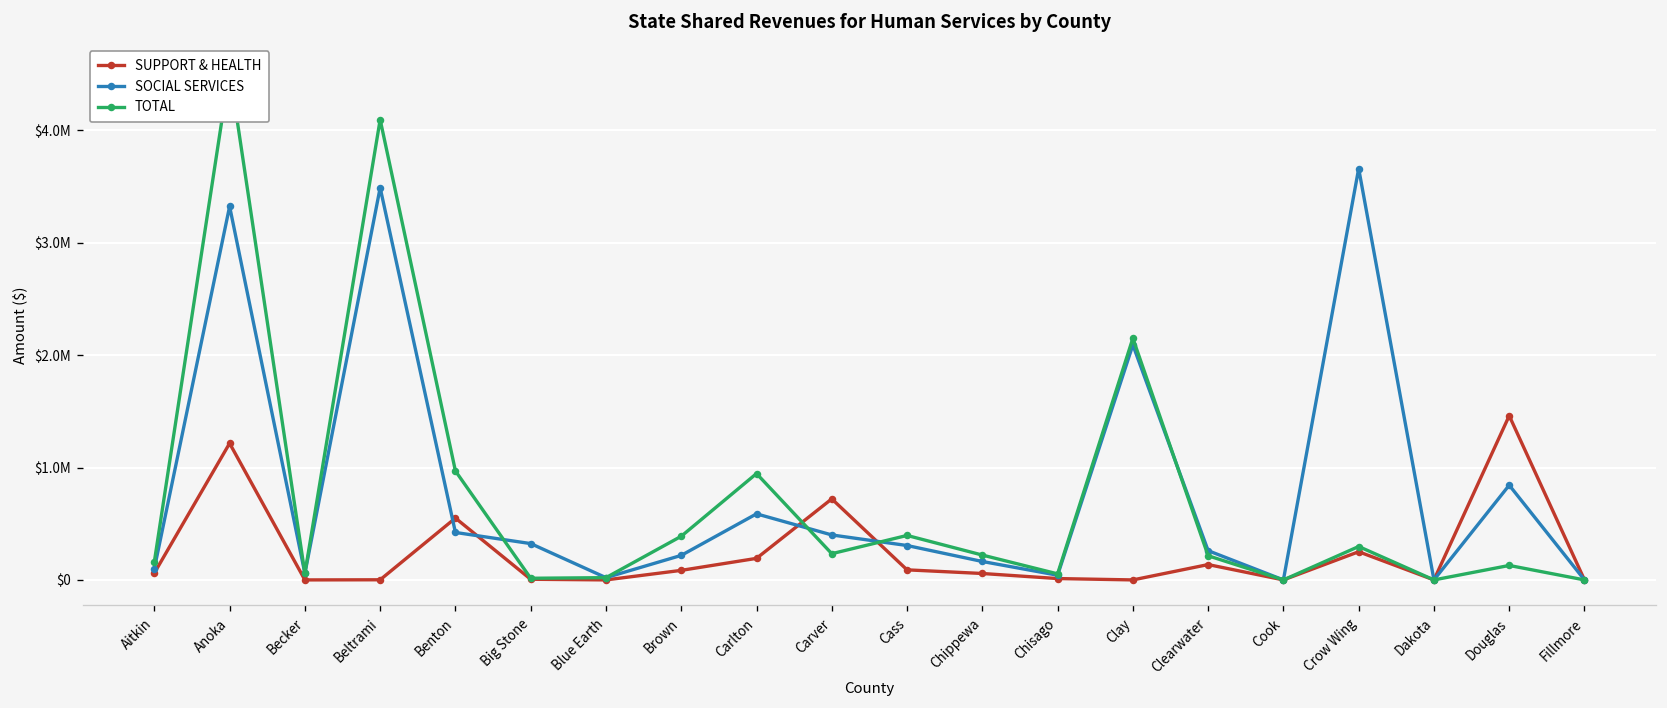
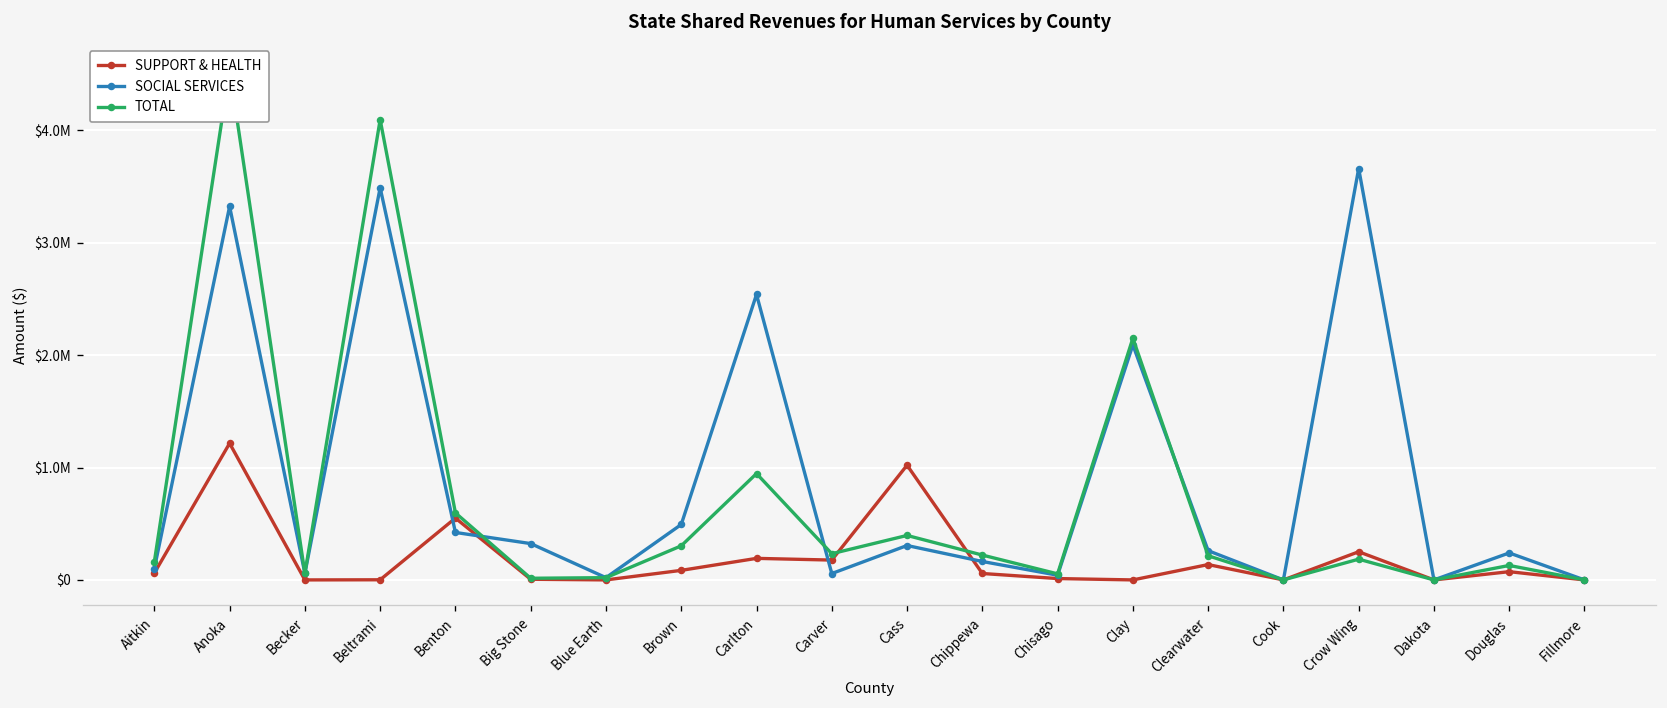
TOTAL, Benton: $1000000 -> $600000
SOCIAL SERVICES, Brown: $200000 -> $500000
TOTAL, Brown: $400000 -> $300000
SOCIAL SERVICES, Carlton: $600000 -> $2500000
SUPPORT & HEALTH, Carver: $700000 -> $200000
SOCIAL SERVICES, Carver: $400000 -> $100000
SUPPORT & HEALTH, Cass: $100000 -> $1000000
TOTAL, Crow Wing: $300000 -> $200000
SUPPORT & HEALTH, Douglas: $1500000 -> $100000
SOCIAL SERVICES, Douglas: $800000 -> $200000
